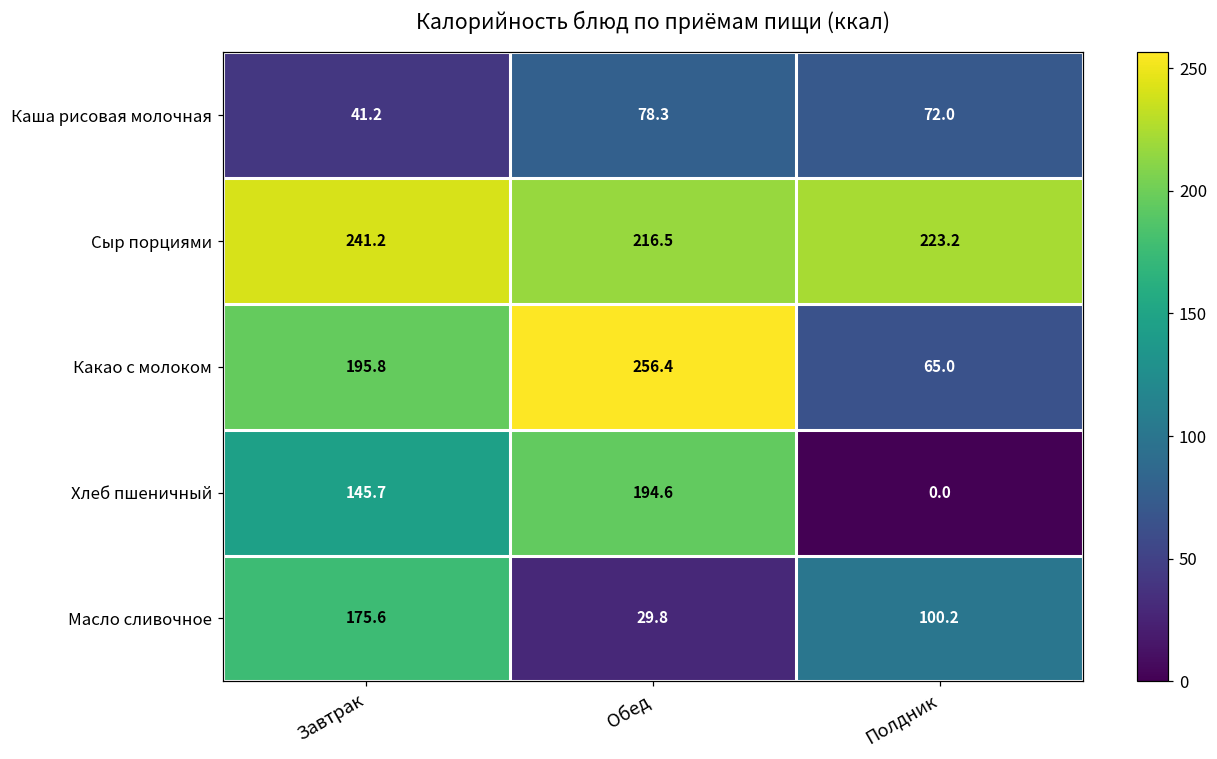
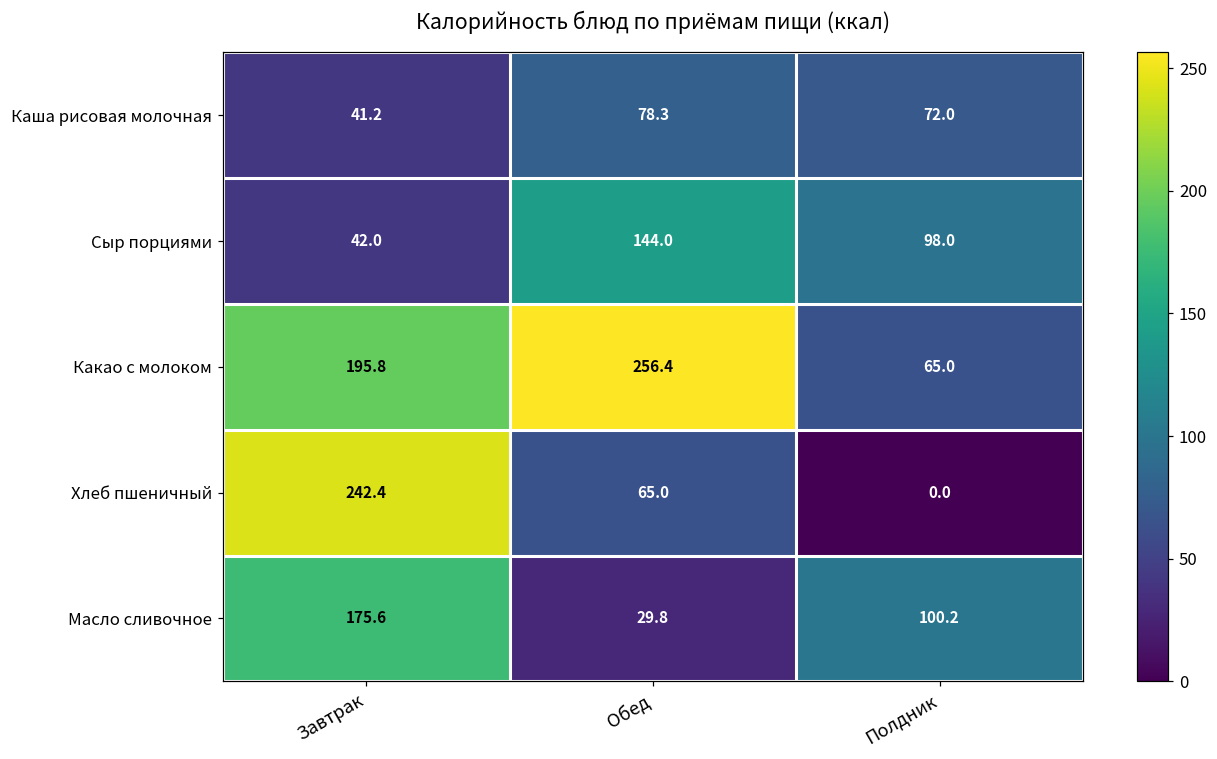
Сыр порциями, Завтрак: 241.2 -> 42.0
Сыр порциями, Обед: 216.5 -> 144.0
Сыр порциями, Полдник: 223.2 -> 98.0
Хлеб пшеничный, Завтрак: 145.7 -> 242.4
Хлеб пшеничный, Обед: 194.6 -> 65.0
